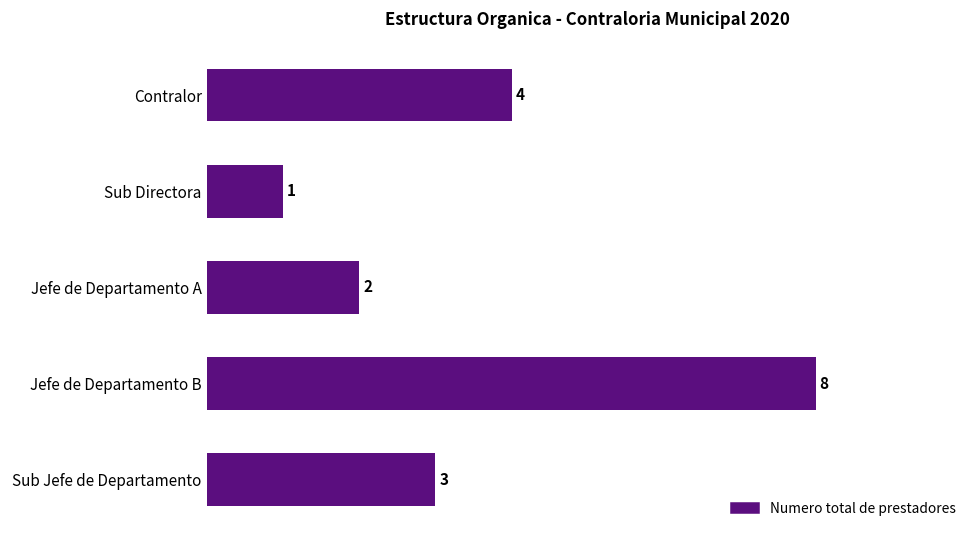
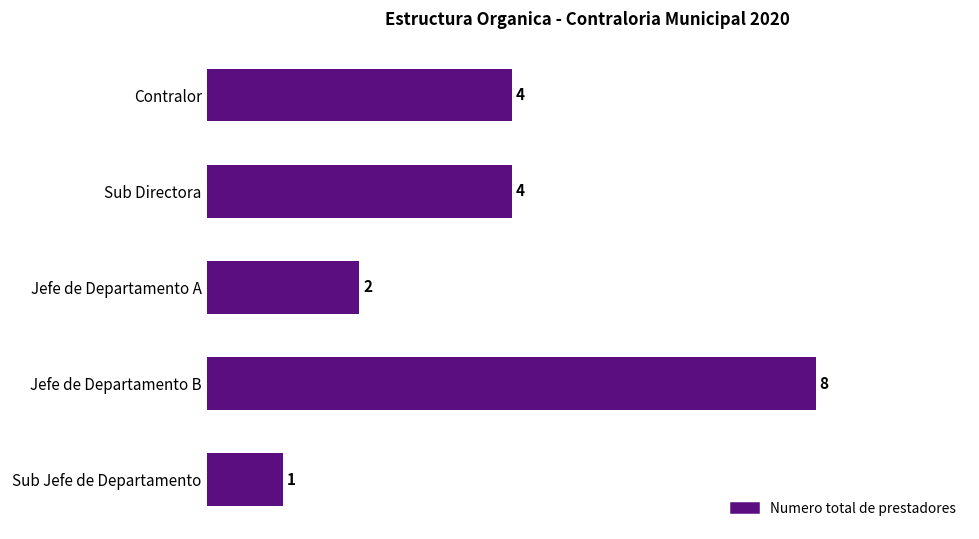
Sub Directora: 1 -> 4
Sub Jefe de Departamento: 3 -> 1
